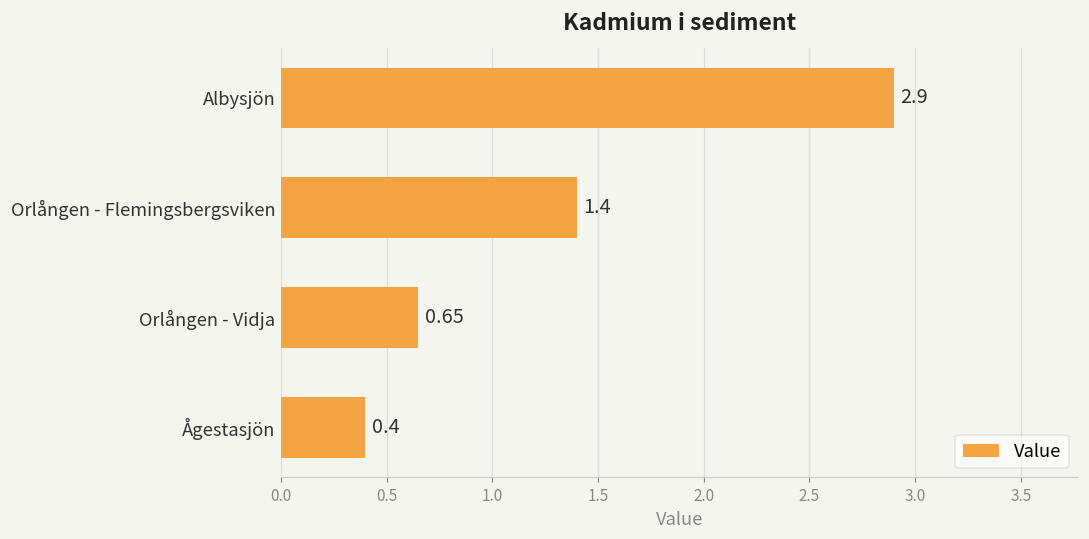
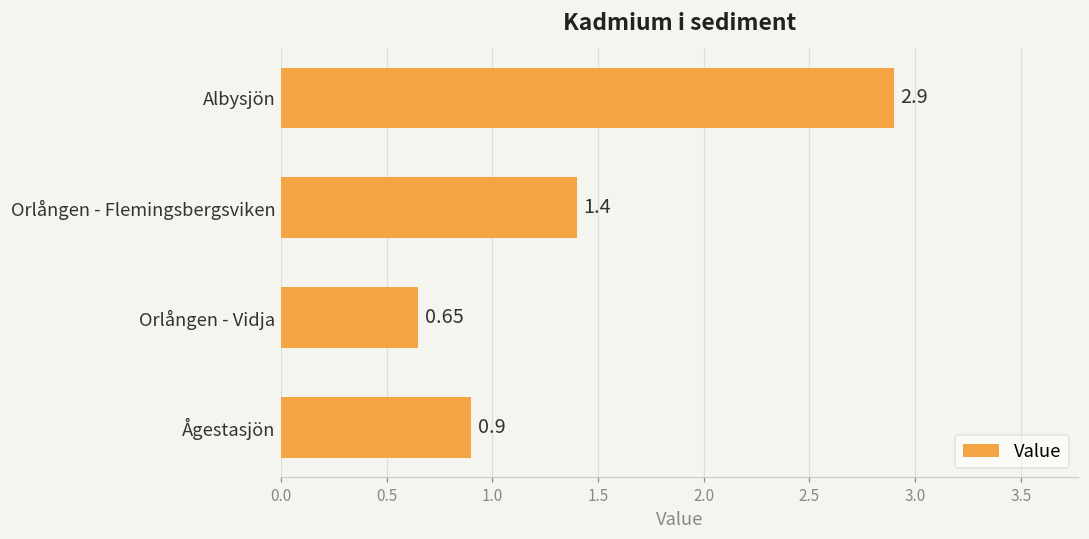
Ågestasjön: 0.4 -> 0.9
